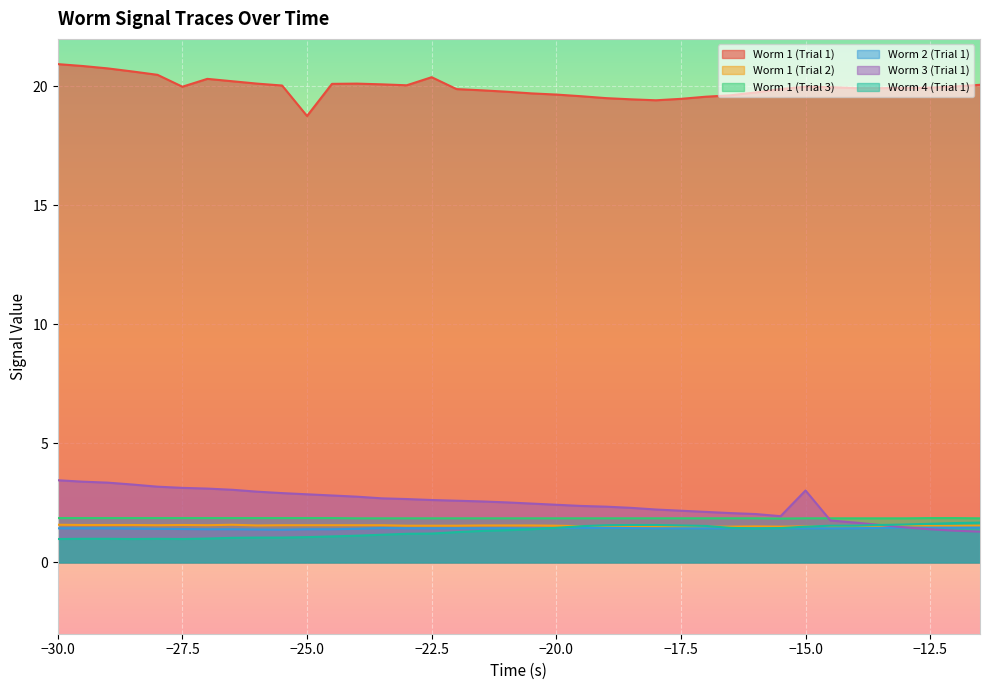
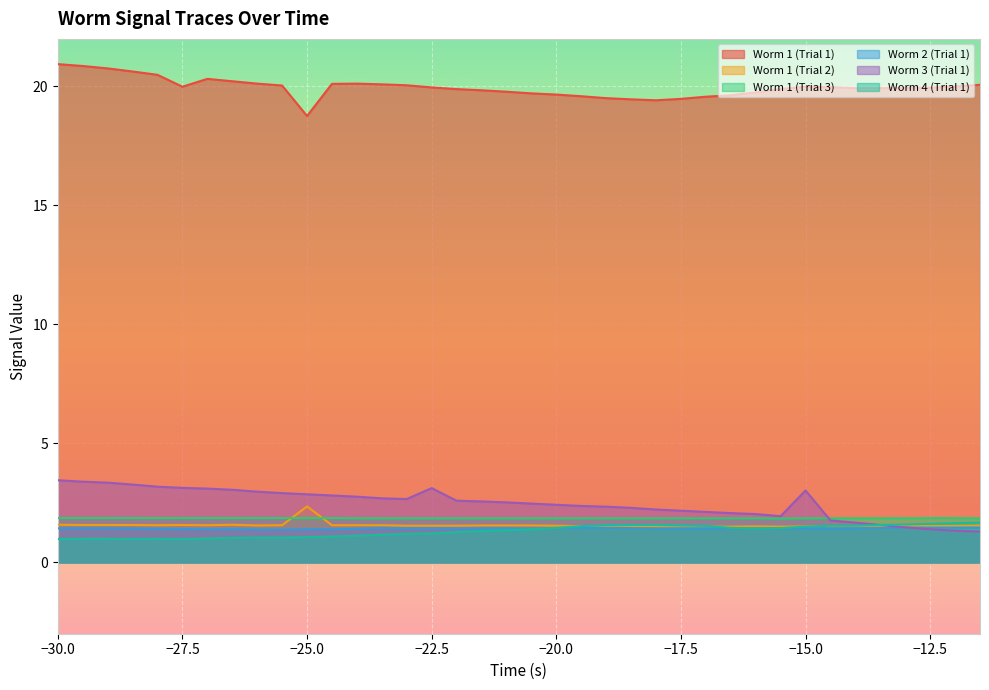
Worm 1 (Trial 2), −25.0: 1.6 -> 2.4
Worm 1 (Trial 1), −22.5: 20.4 -> 20.0
Worm 3 (Trial 1), −22.5: 2.6 -> 3.1
